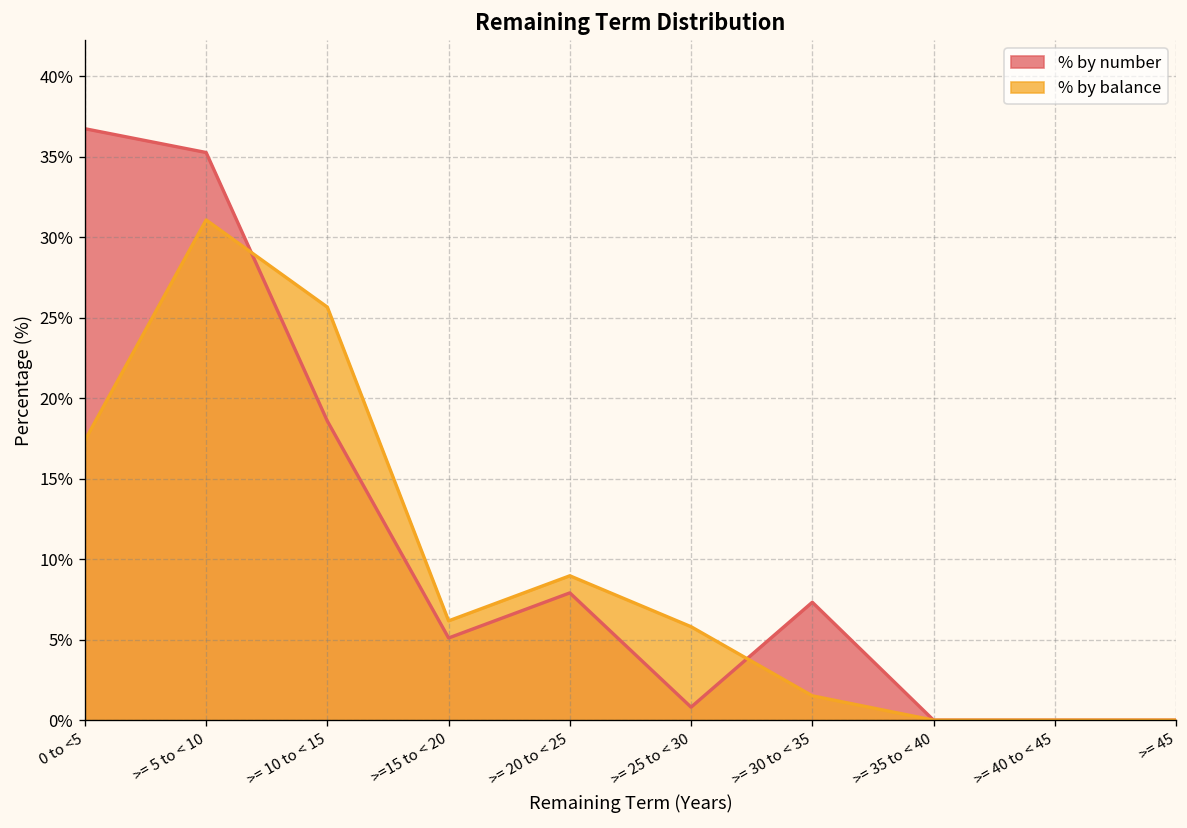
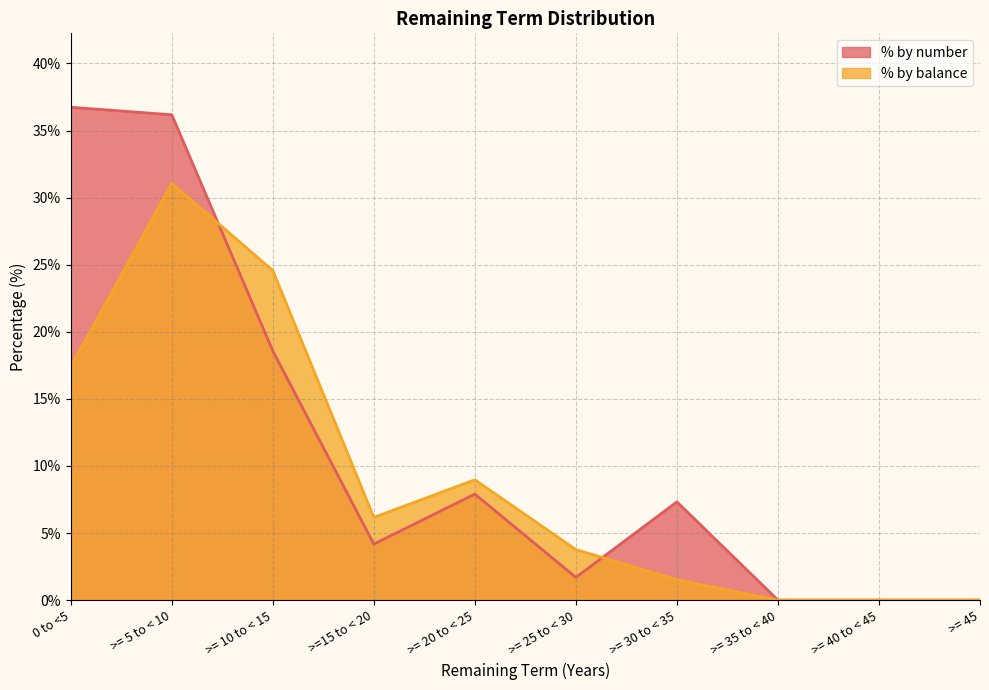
% by number, >= 5 to < 10: 35.3% -> 36.2%
% by balance, >= 10 to < 15: 25.7% -> 24.6%
% by number, >=15 to < 20: 5.1% -> 4.2%
% by number, >= 25 to < 30: 0.8% -> 1.7%
% by balance, >= 25 to < 30: 5.8% -> 3.8%
